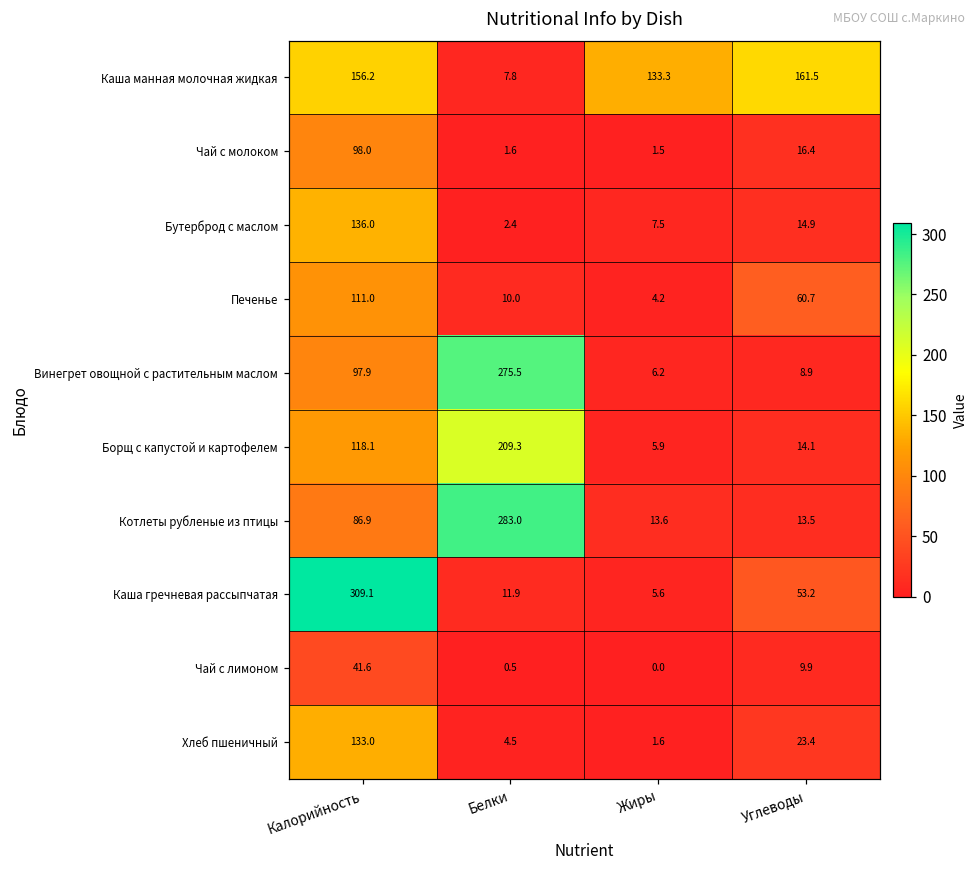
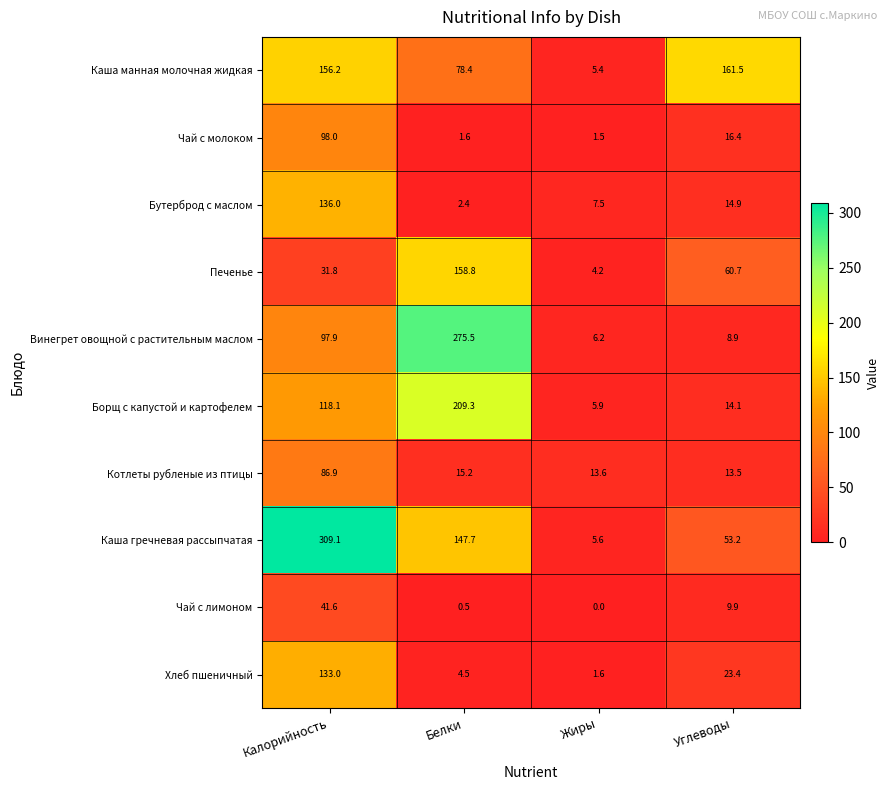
Каша манная молочная жидкая, Белки: 7.8 -> 78.4
Каша манная молочная жидкая, Жиры: 133.3 -> 5.4
Печенье, Калорийность: 111.0 -> 31.8
Печенье, Белки: 10.0 -> 158.8
Котлеты рубленые из птицы, Белки: 283.0 -> 15.2
Каша гречневая рассыпчатая, Белки: 11.9 -> 147.7
